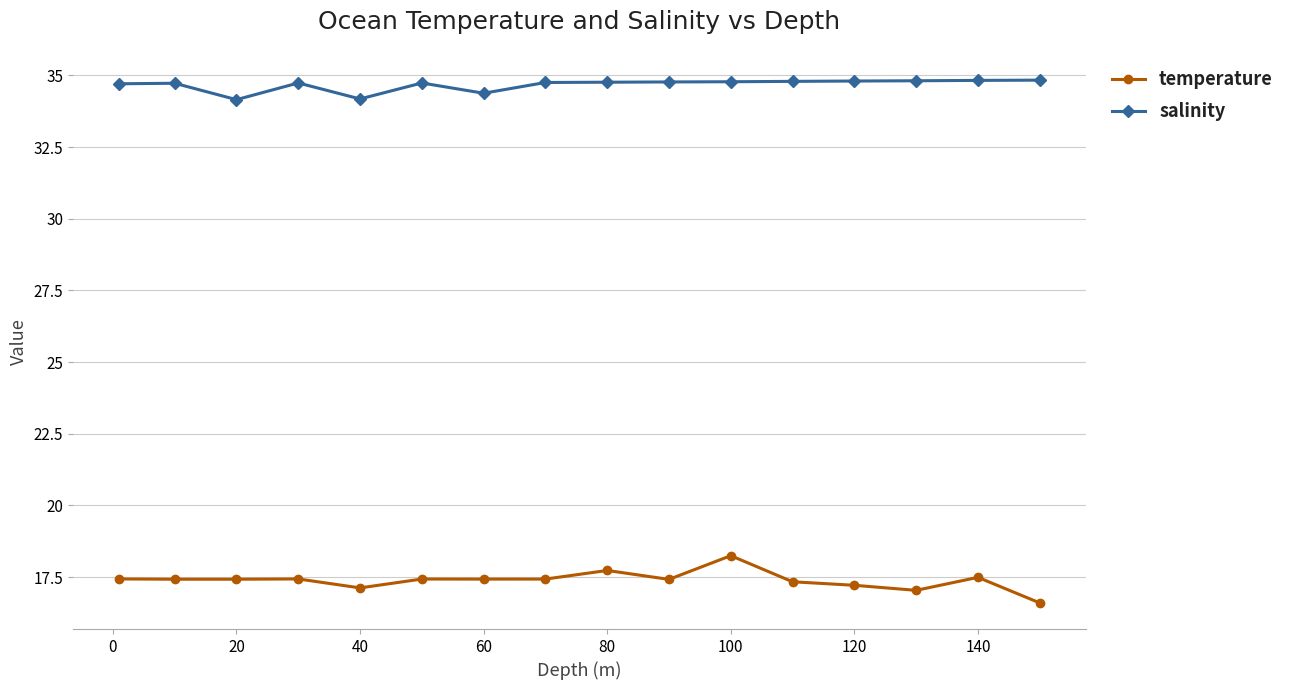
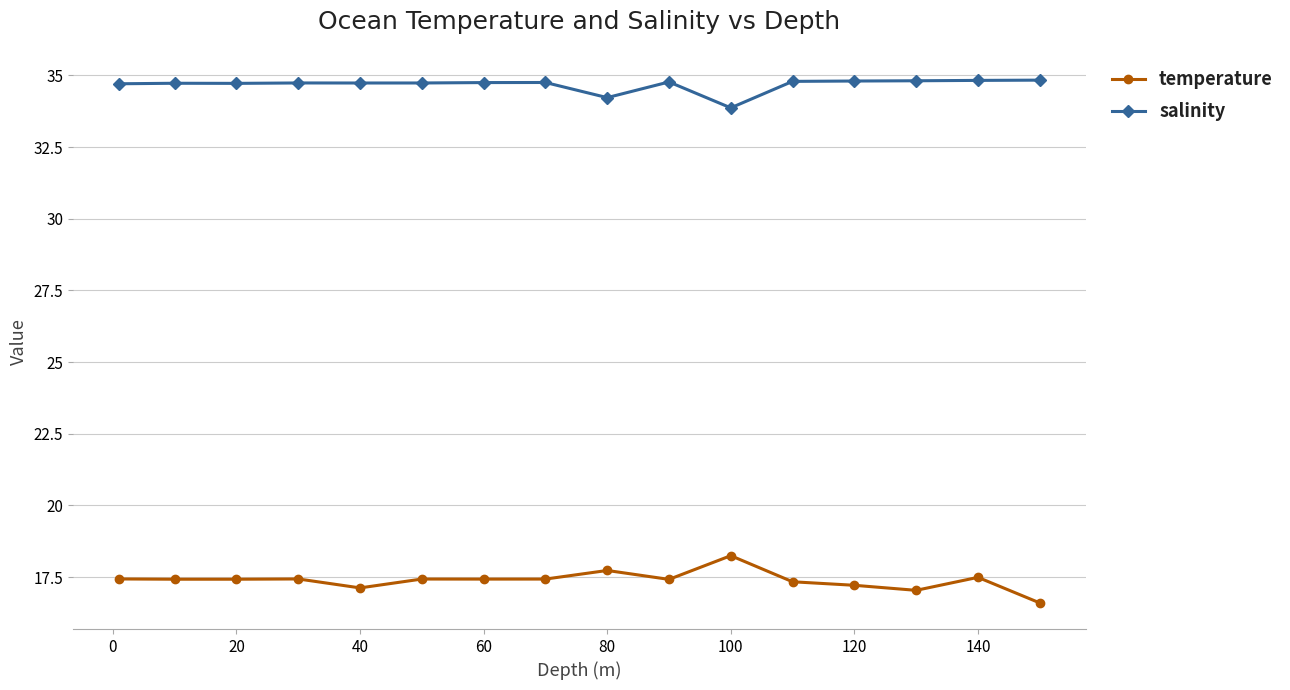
salinity, 20: 34.2 -> 34.7
salinity, 40: 34.2 -> 34.7
salinity, 60: 34.4 -> 34.7
salinity, 80: 34.8 -> 34.2
salinity, 100: 34.8 -> 33.9
